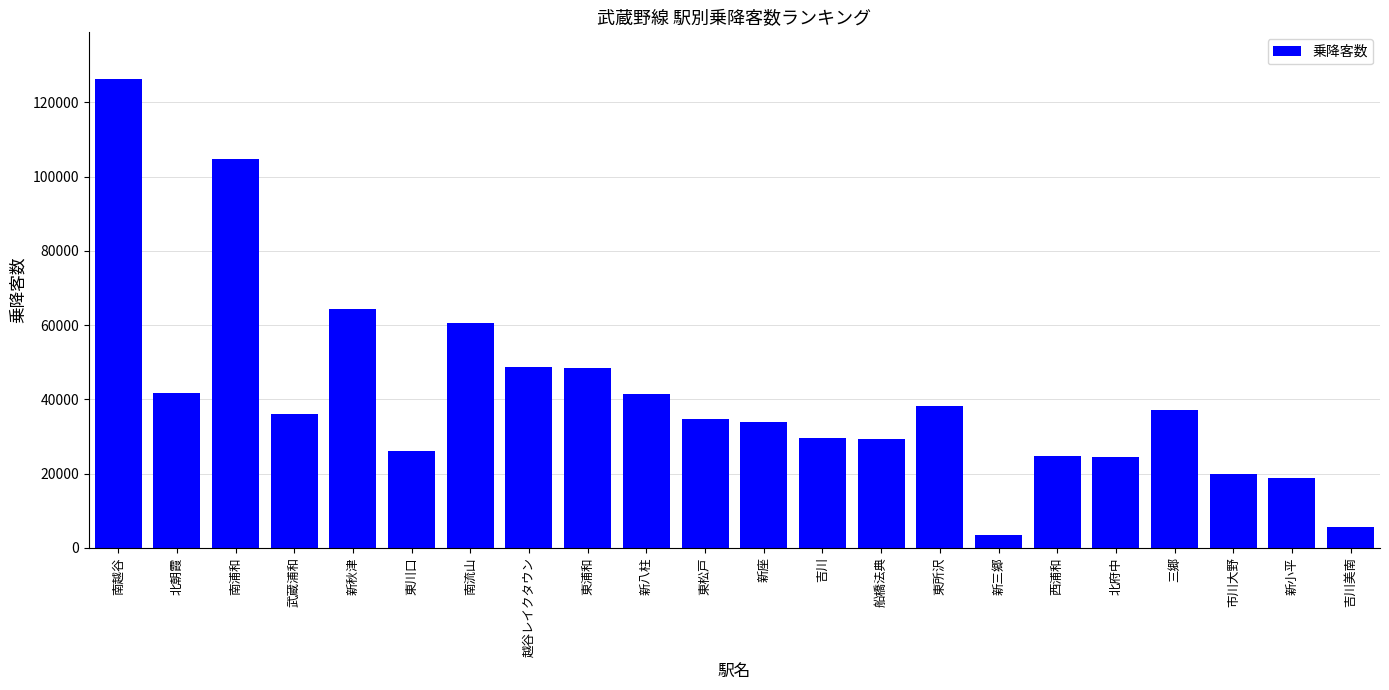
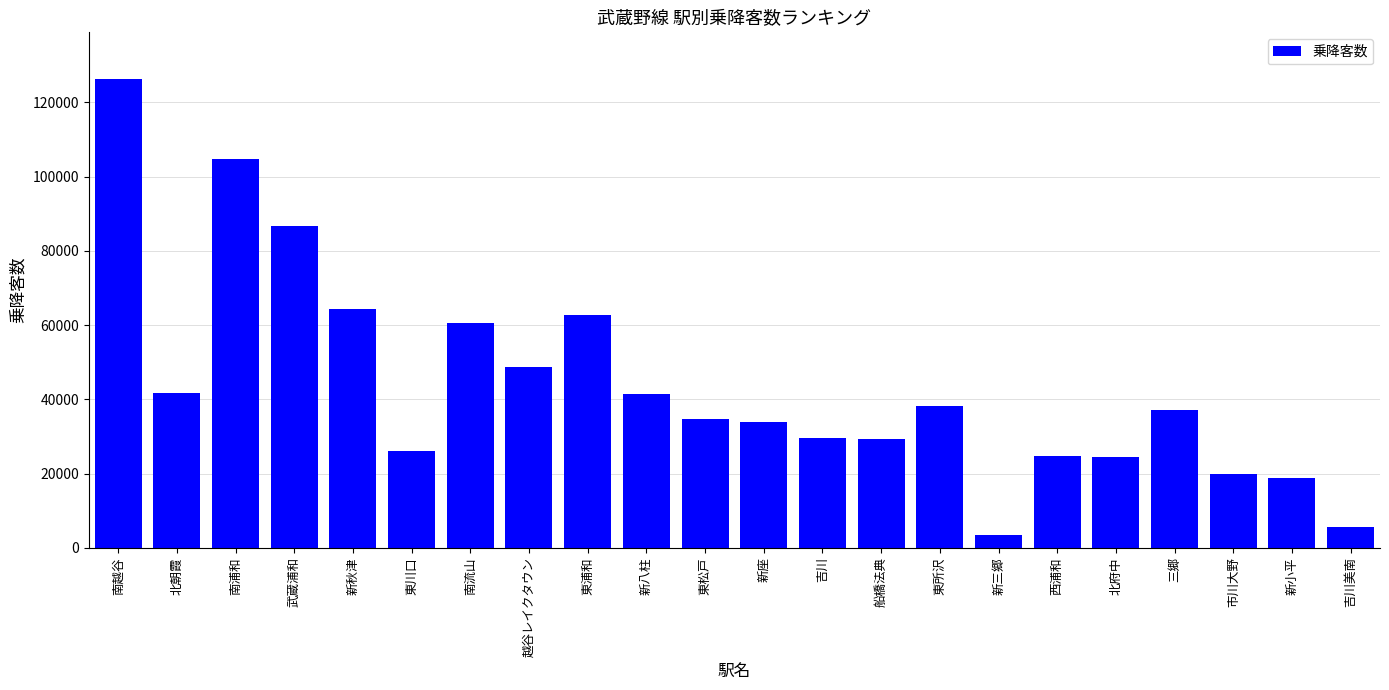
武蔵浦和: 36000 -> 87000
東浦和: 48000 -> 63000
